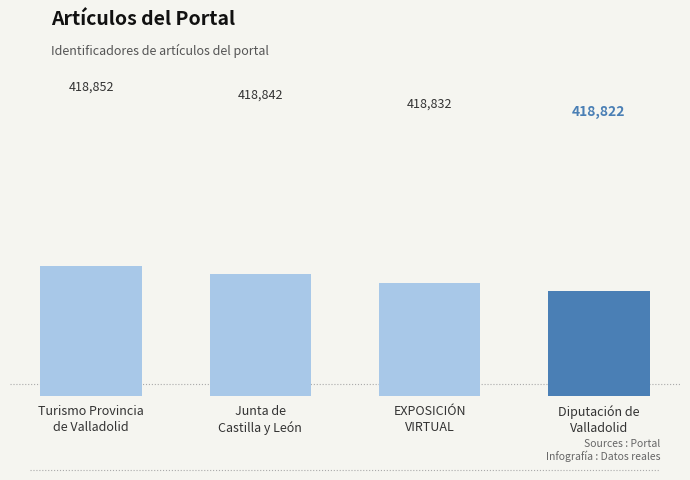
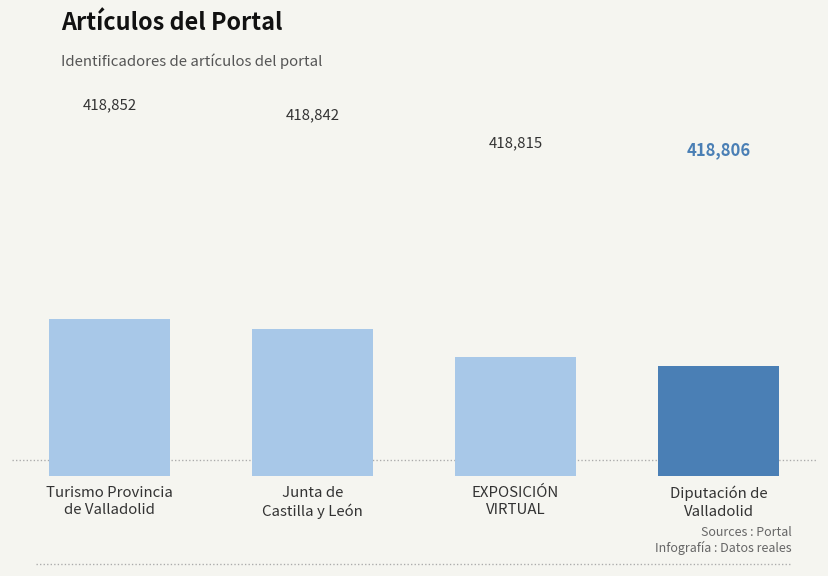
EXPOSICIÓN VIRTUAL: 418,832 -> 418,815
Diputación de Valladolid: 418,822 -> 418,806
